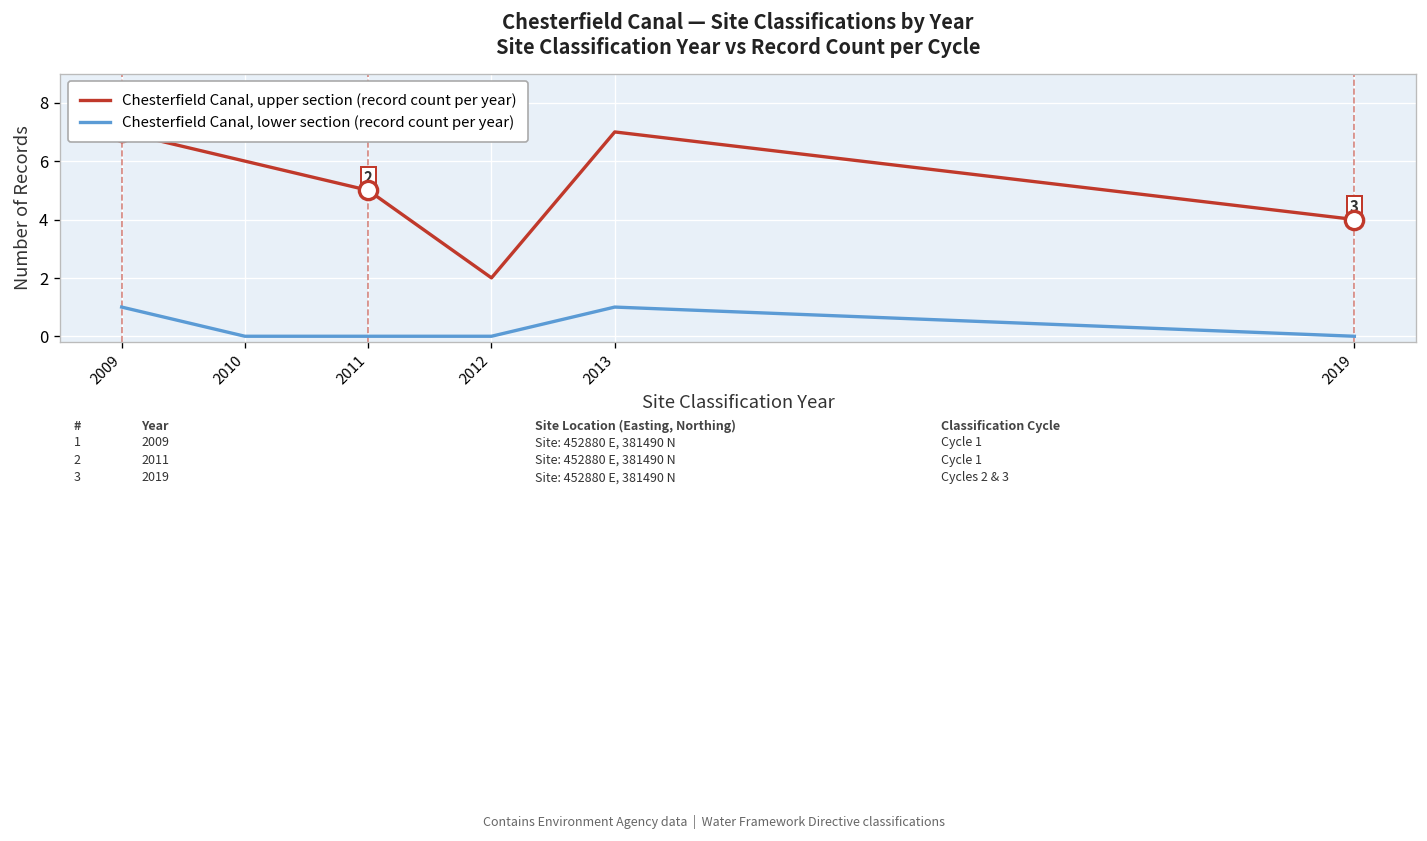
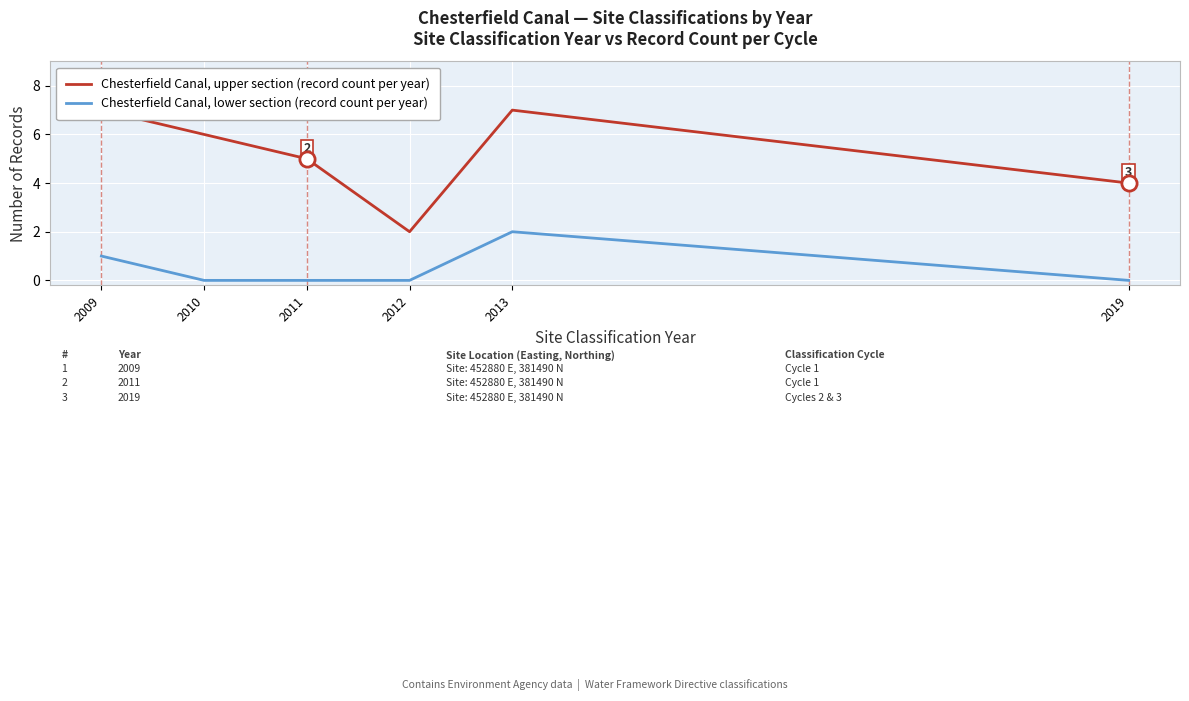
Chesterfield Canal, lower section (record count per year), 2013: 1 -> 2
